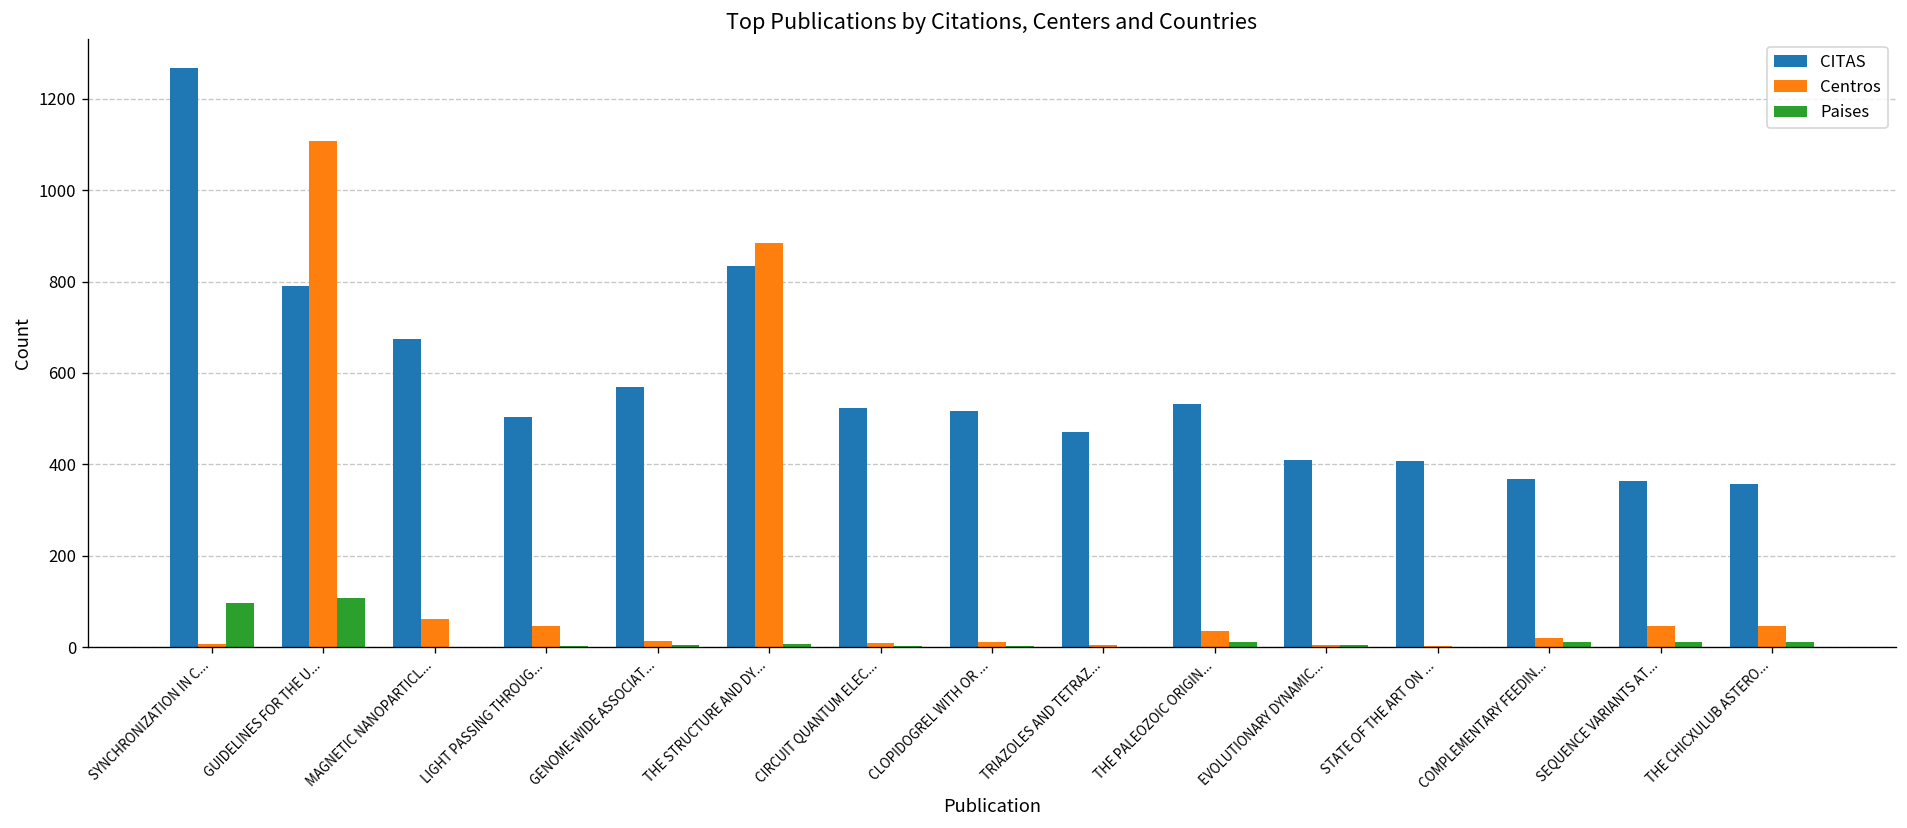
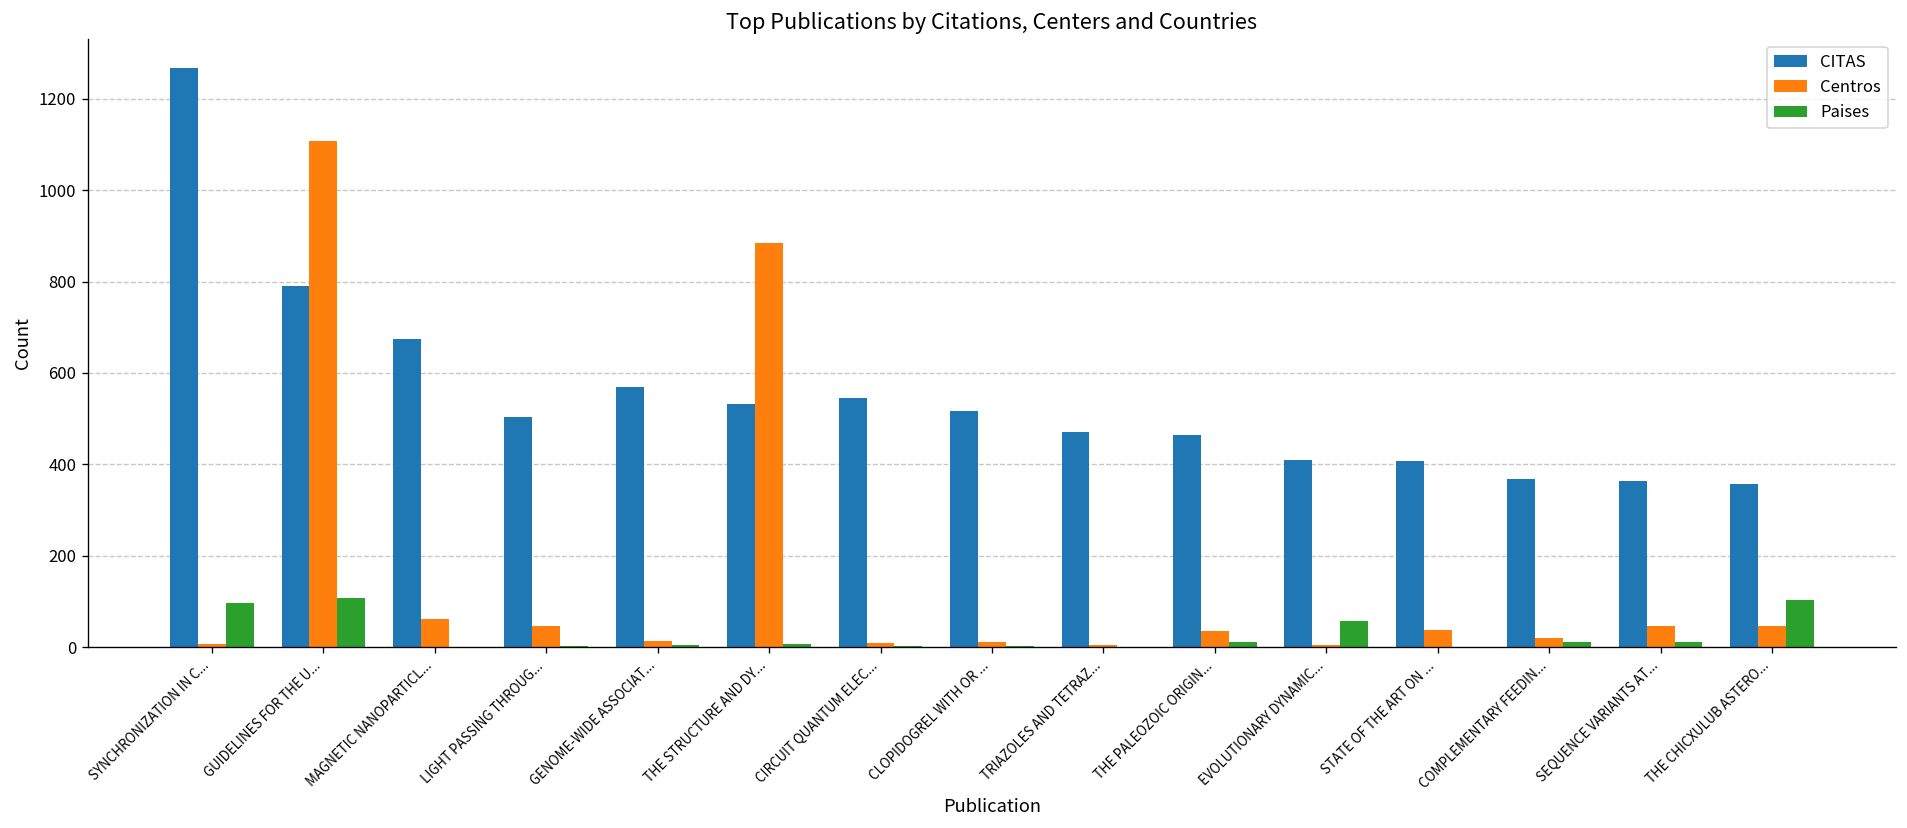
CITAS, THE STRUCTURE AND DY...: 830 -> 530
CITAS, CIRCUIT QUANTUM ELEC...: 520 -> 550
CITAS, THE PALEOZOIC ORIGIN...: 530 -> 470
Paises, EVOLUTIONARY DYNAMIC...: 0 -> 60
Centros, STATE OF THE ART ON ...: 0 -> 40
Paises, THE CHICXULUB ASTERO...: 10 -> 100
